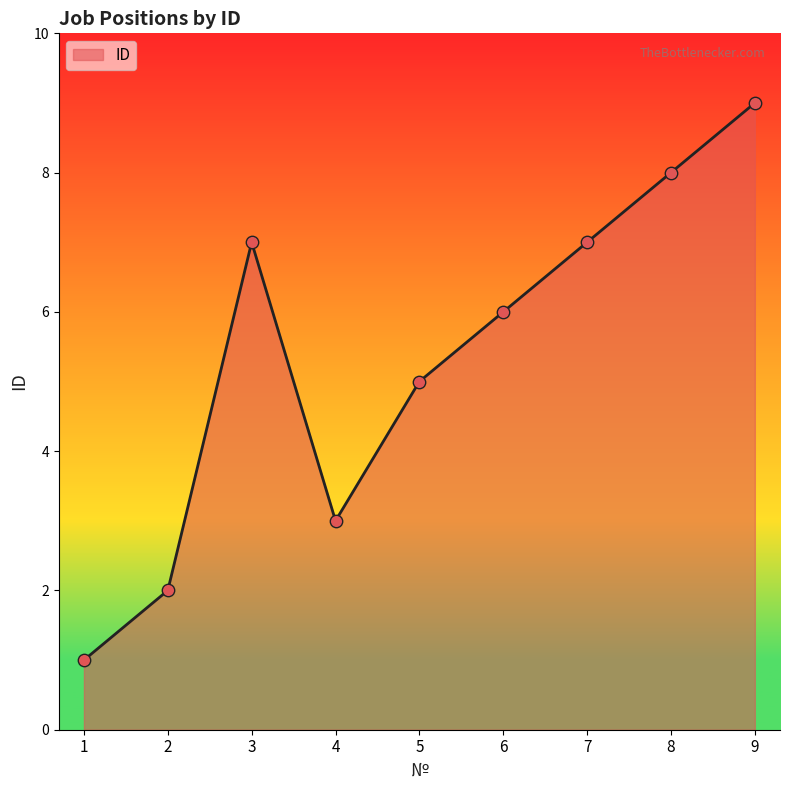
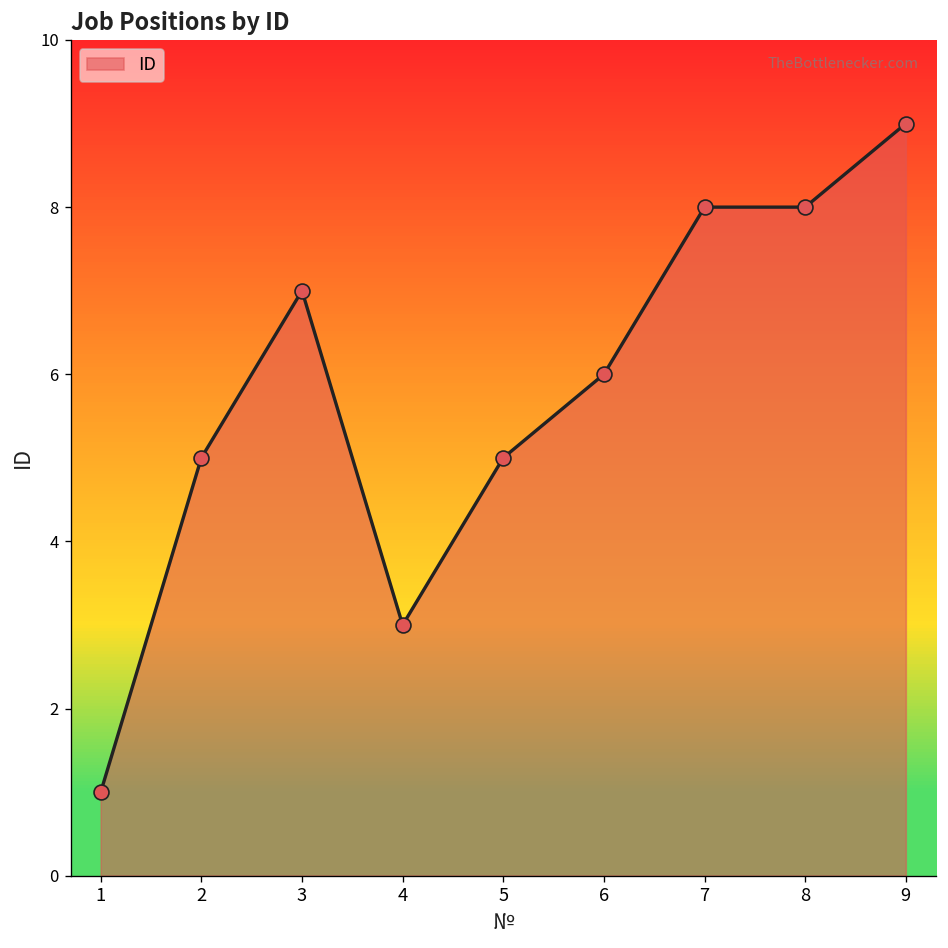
2: 2 -> 5
7: 7 -> 8
